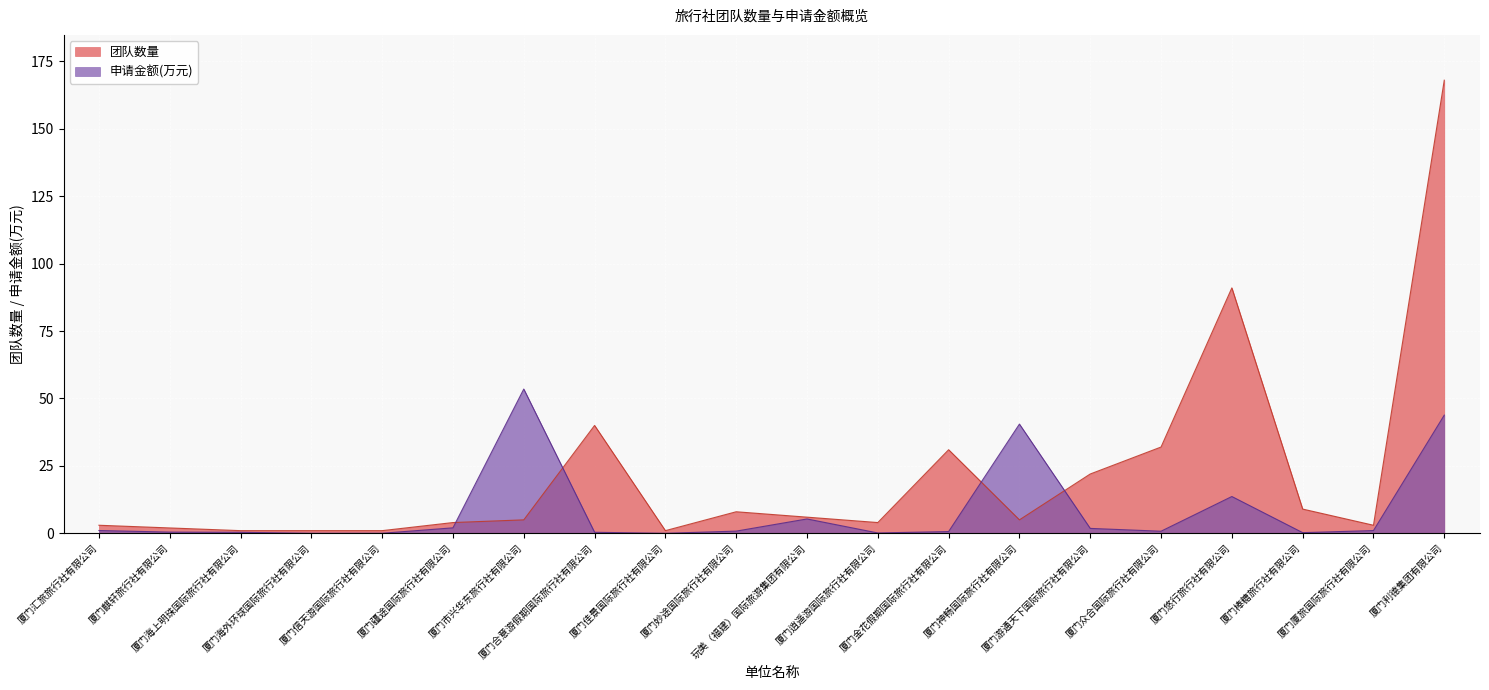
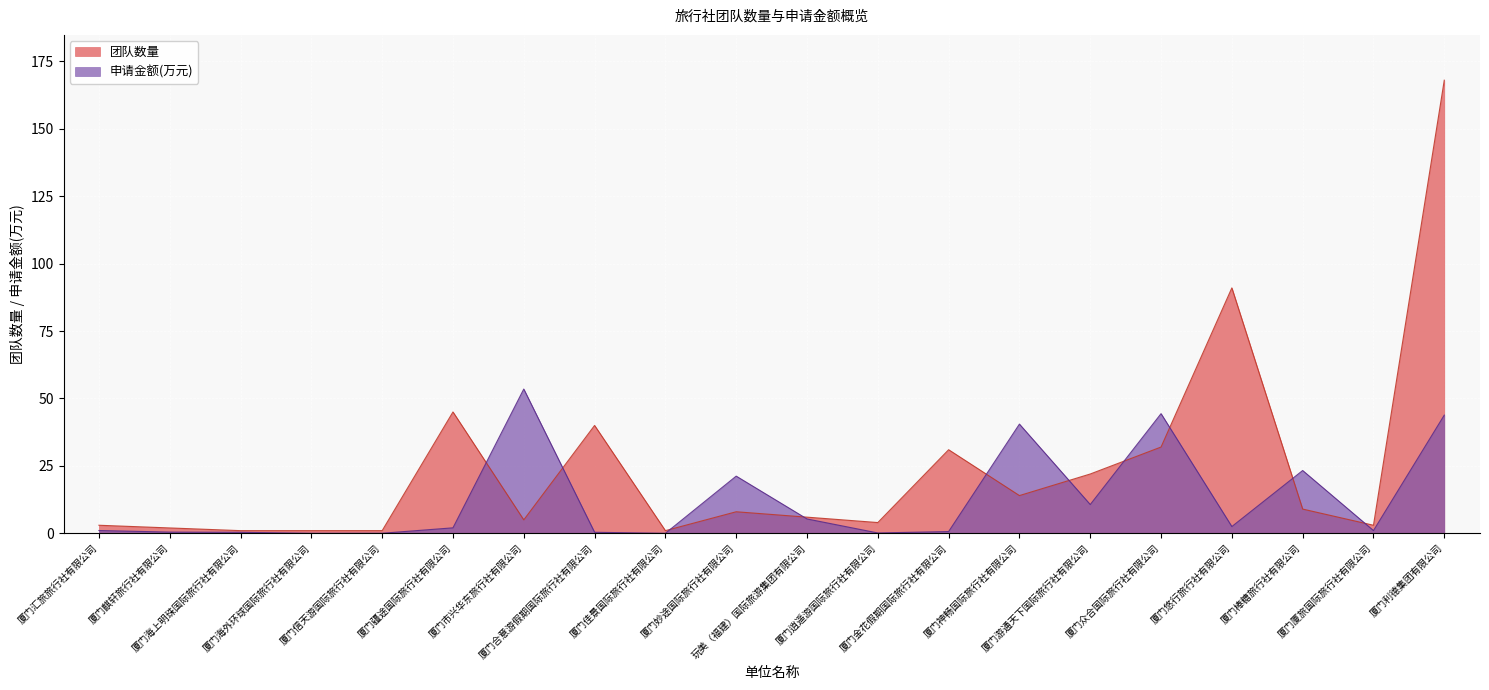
团队数量, 厦门疆途国际旅行社有限公司: 4 -> 45
申请金额(万元), 厦门妙途国际旅行社有限公司: 1 -> 21
团队数量, 厦门神畅国际旅行社有限公司: 5 -> 14
申请金额(万元), 厦门游通天下国际旅行社有限公司: 2 -> 11
申请金额(万元), 厦门众合国际旅行社有限公司: 1 -> 44
申请金额(万元), 厦门悠行旅行社有限公司: 14 -> 3
申请金额(万元), 厦门棒糖旅行社有限公司: 0 -> 23
